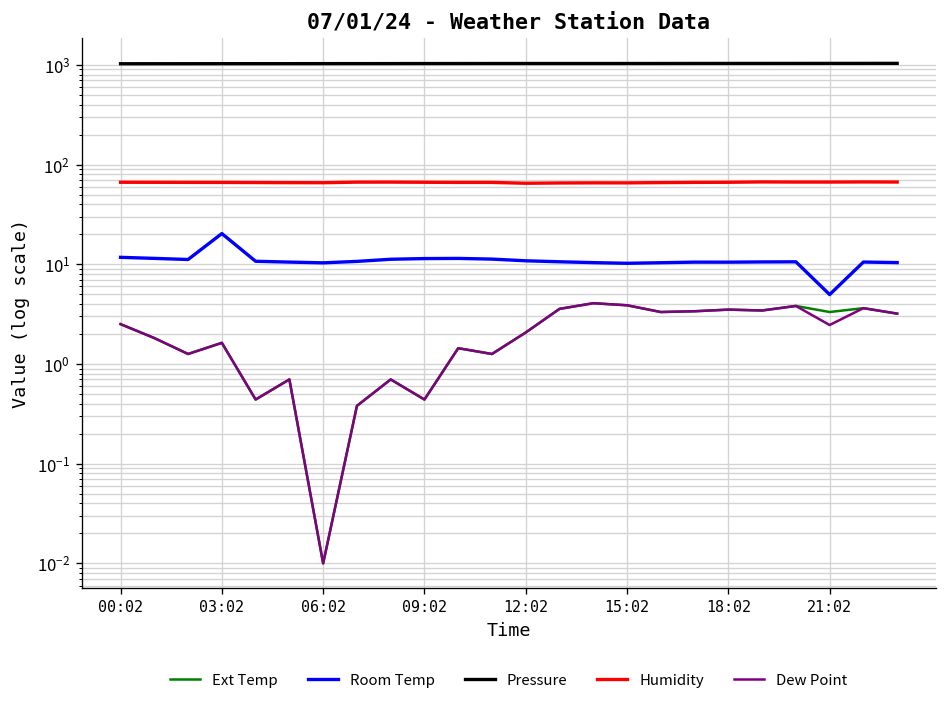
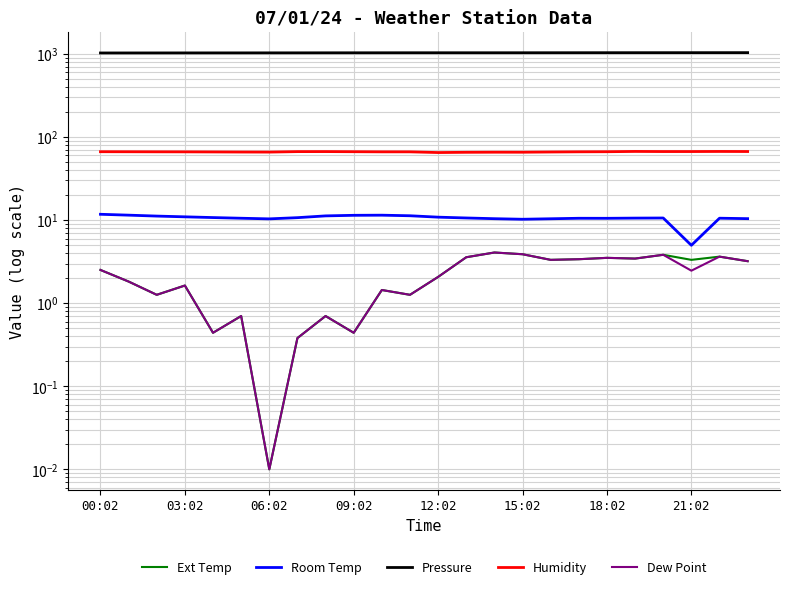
Room Temp, 03:02: 20 -> 11
